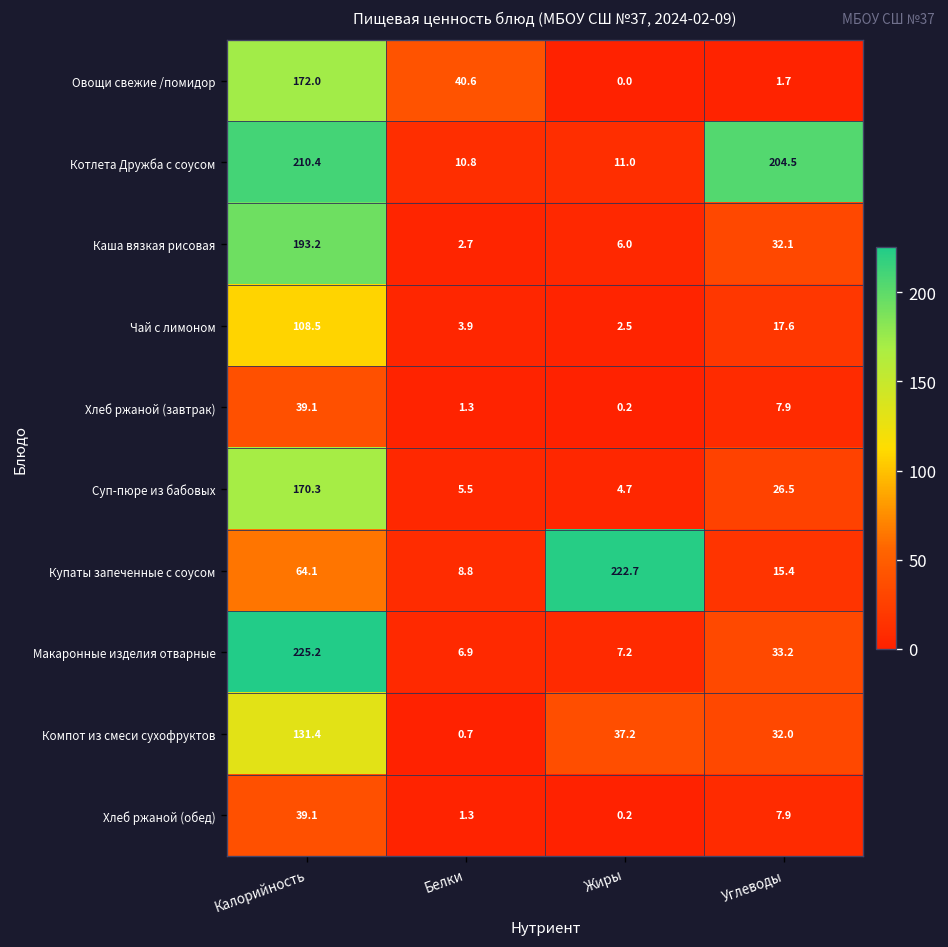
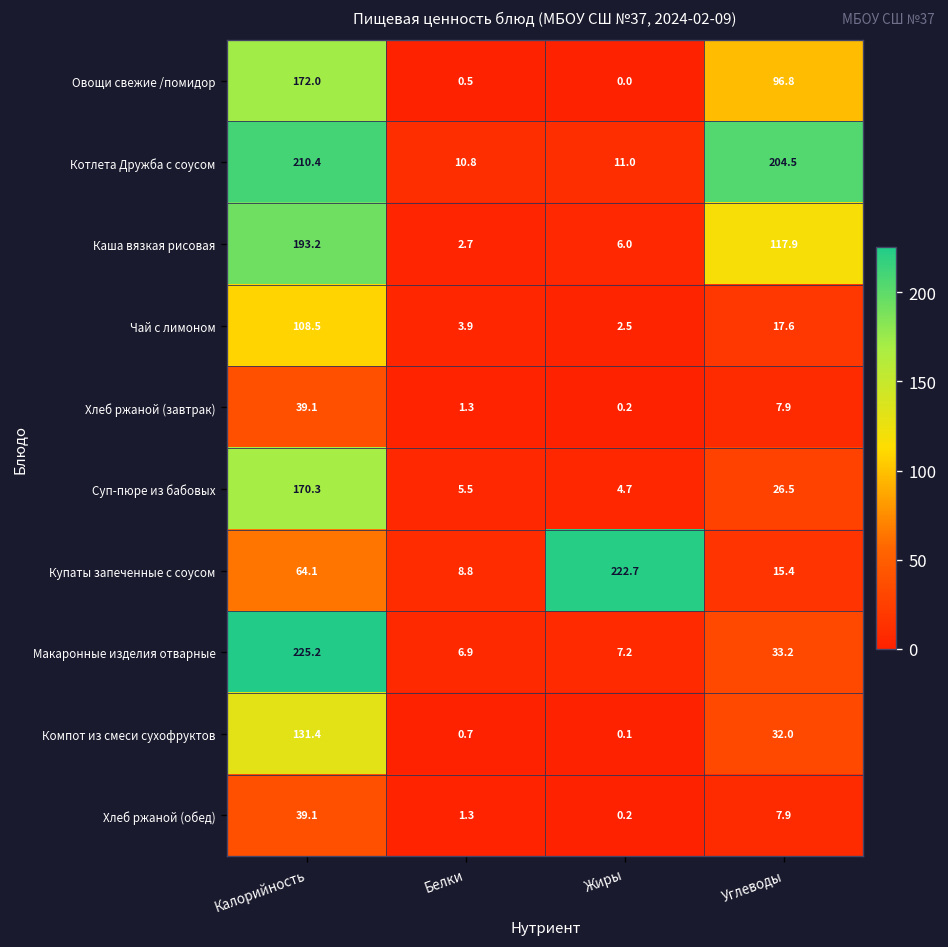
Овощи свежие /помидор, Белки: 40.6 -> 0.5
Овощи свежие /помидор, Углеводы: 1.7 -> 96.8
Каша вязкая рисовая, Углеводы: 32.1 -> 117.9
Компот из смеси сухофруктов, Жиры: 37.2 -> 0.1
